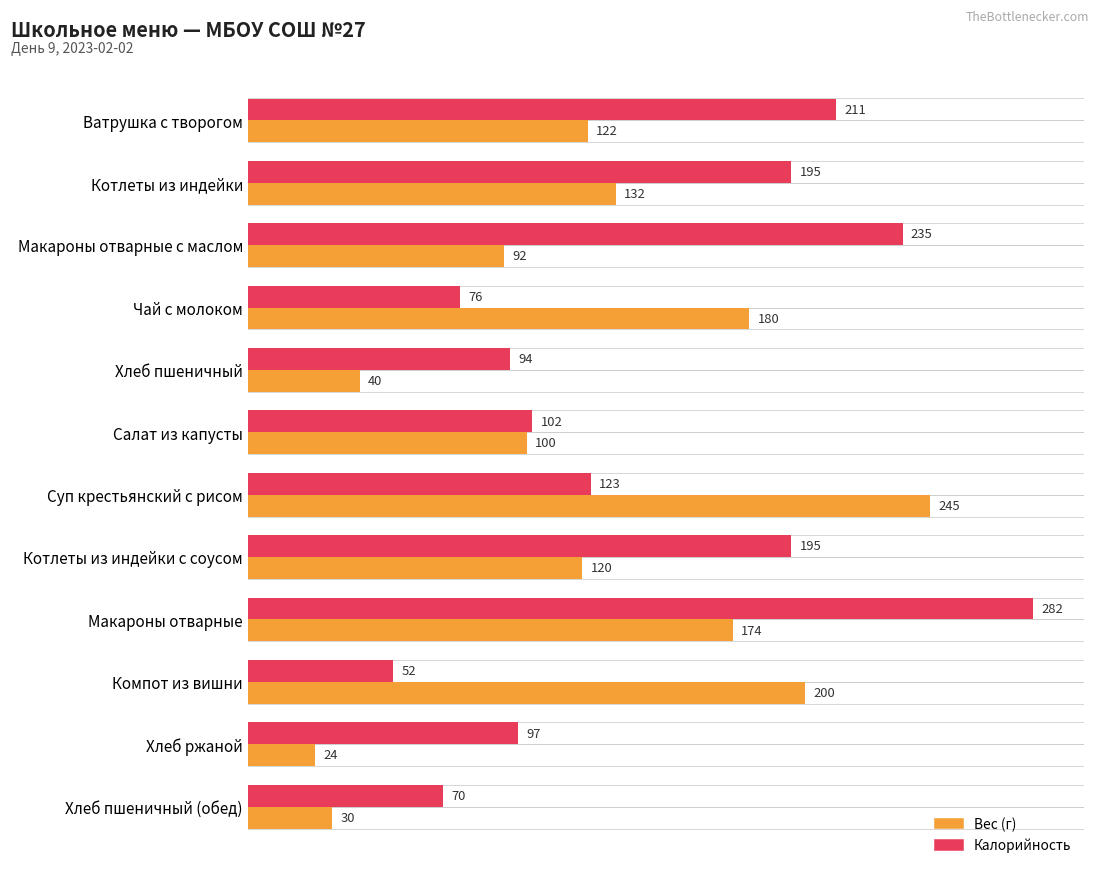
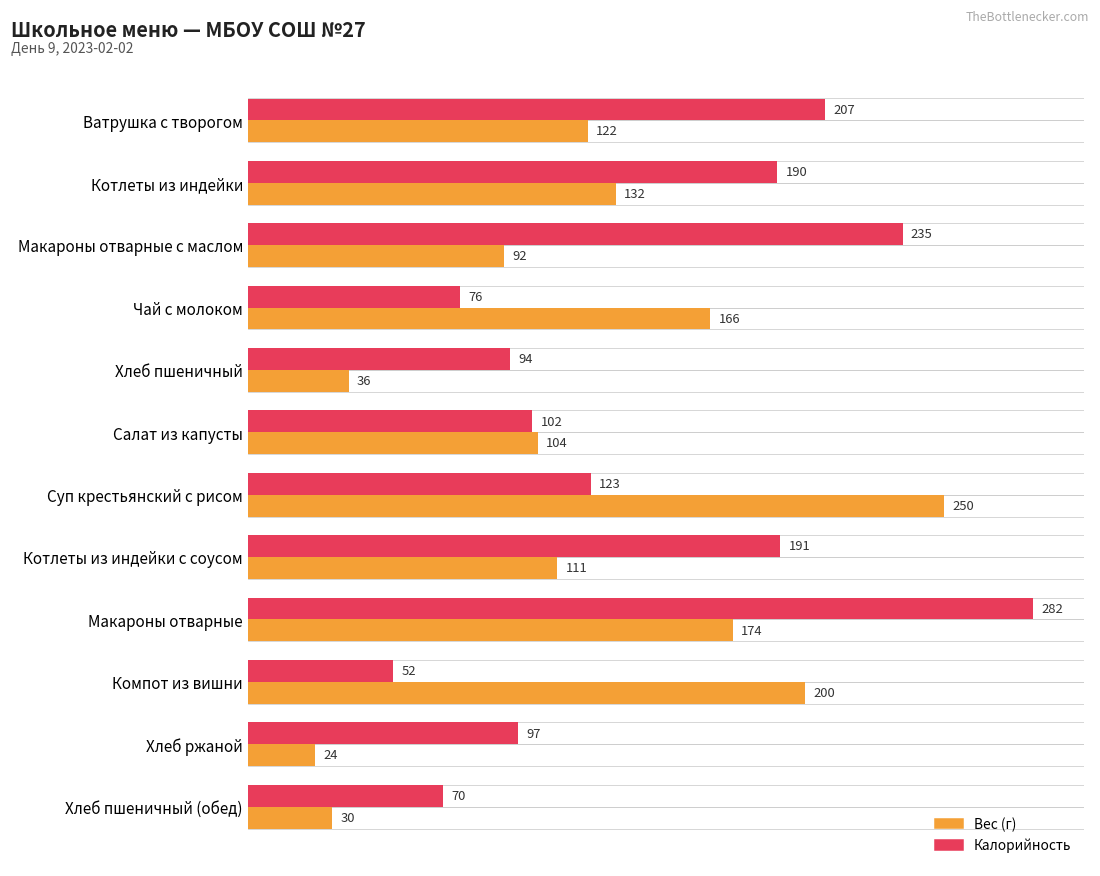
Калорийность, Ватрушка с творогом: 211 -> 207
Калорийность, Котлеты из индейки: 195 -> 190
Вес (г), Чай с молоком: 180 -> 166
Вес (г), Хлеб пшеничный: 40 -> 36
Вес (г), Салат из капусты: 100 -> 104
Вес (г), Суп крестьянский с рисом: 245 -> 250
Калорийность, Котлеты из индейки с соусом: 195 -> 191
Вес (г), Котлеты из индейки с соусом: 120 -> 111
